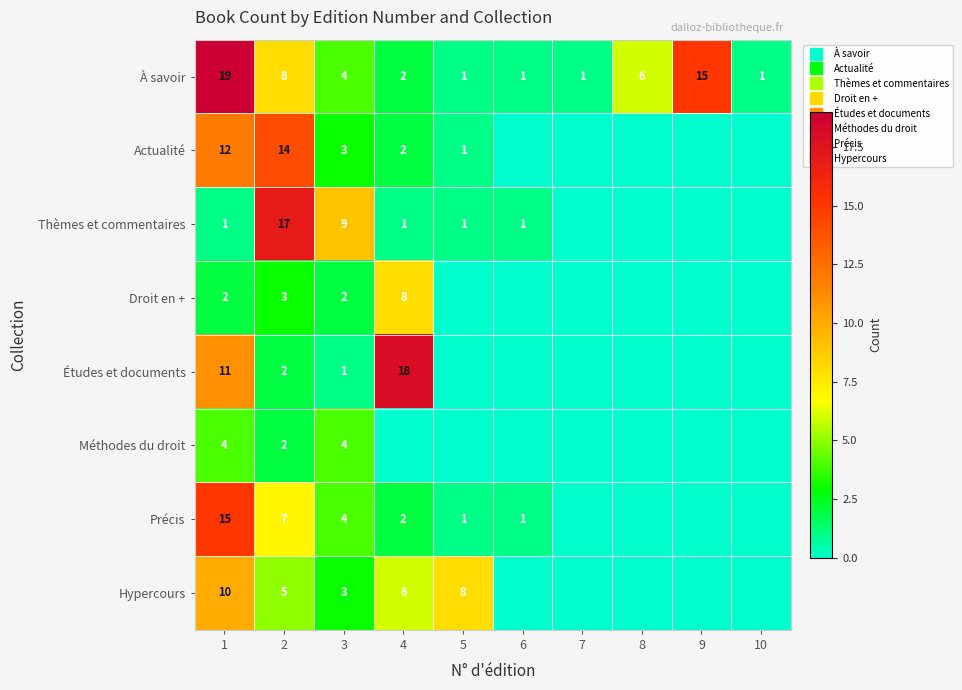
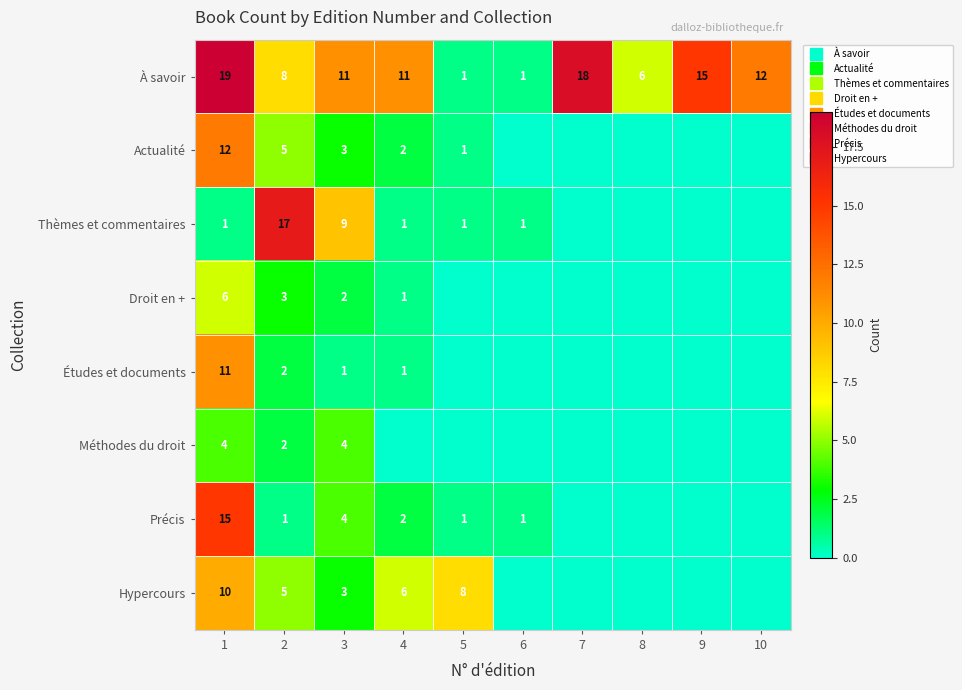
À savoir, 3: 4 -> 11
À savoir, 4: 2 -> 11
À savoir, 7: 1 -> 18
À savoir, 10: 1 -> 12
Actualité, 2: 14 -> 5
Droit en +, 1: 2 -> 6
Droit en +, 4: 8 -> 1
Études et documents, 4: 18 -> 1
Précis, 2: 7 -> 1
